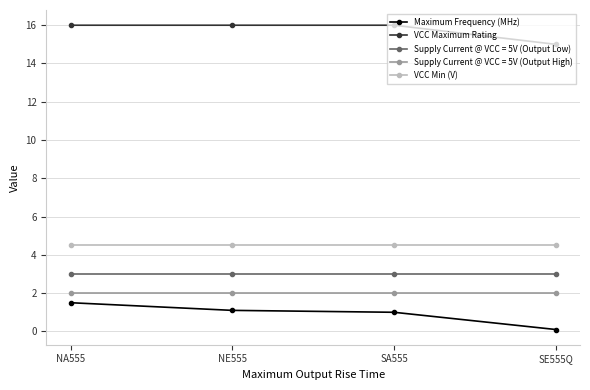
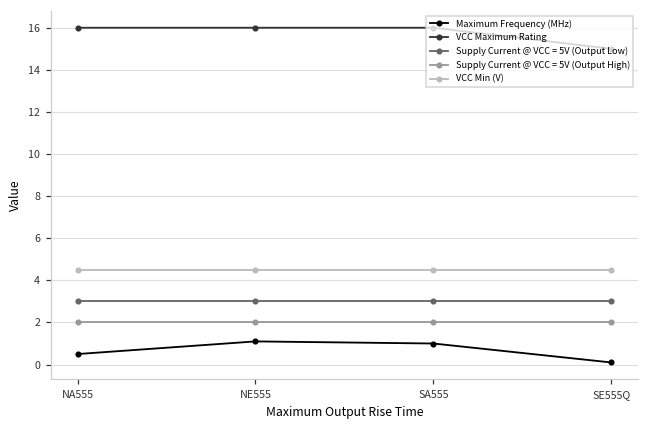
Maximum Frequency (MHz), NA555: 1.5 -> 0.5
